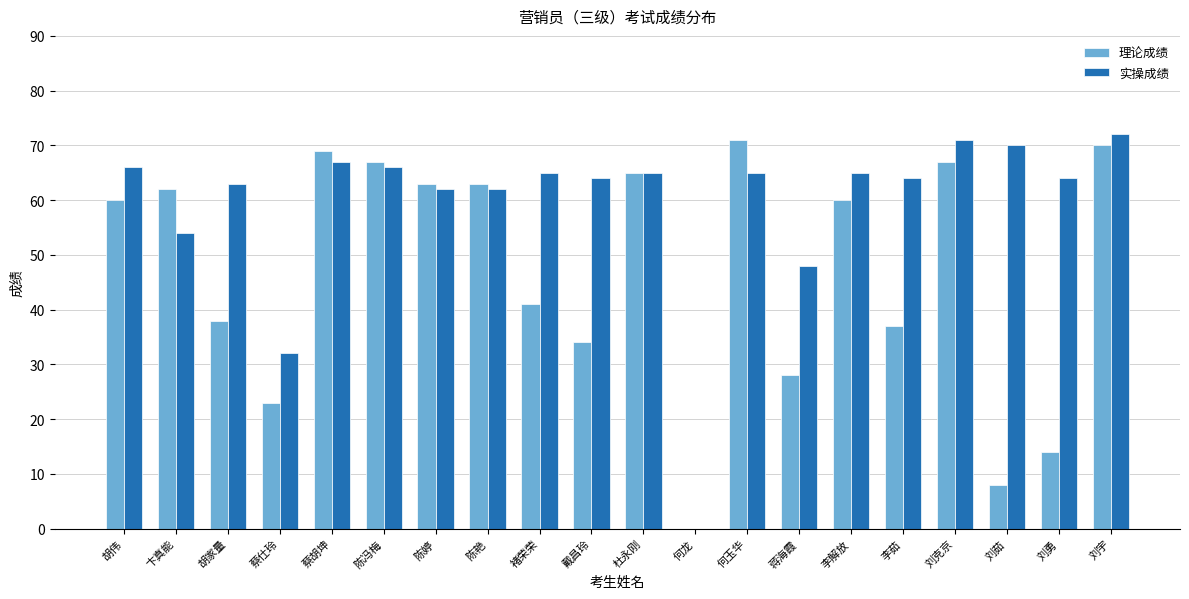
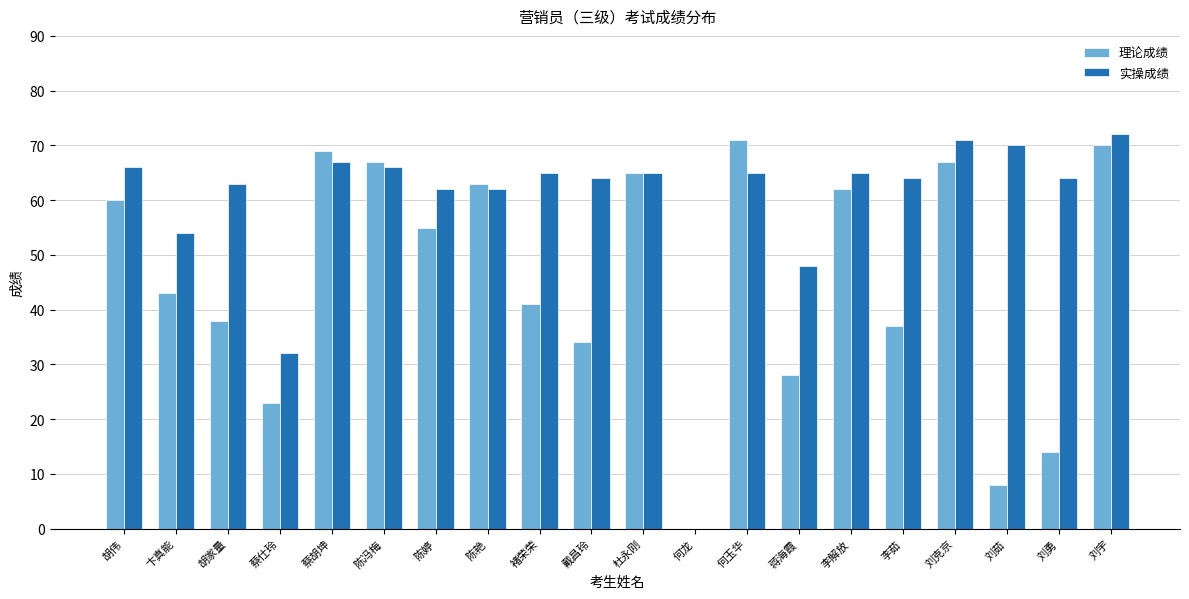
理论成绩, 卞真能: 62 -> 43
理论成绩, 陈婷: 63 -> 55
理论成绩, 李解放: 60 -> 62
